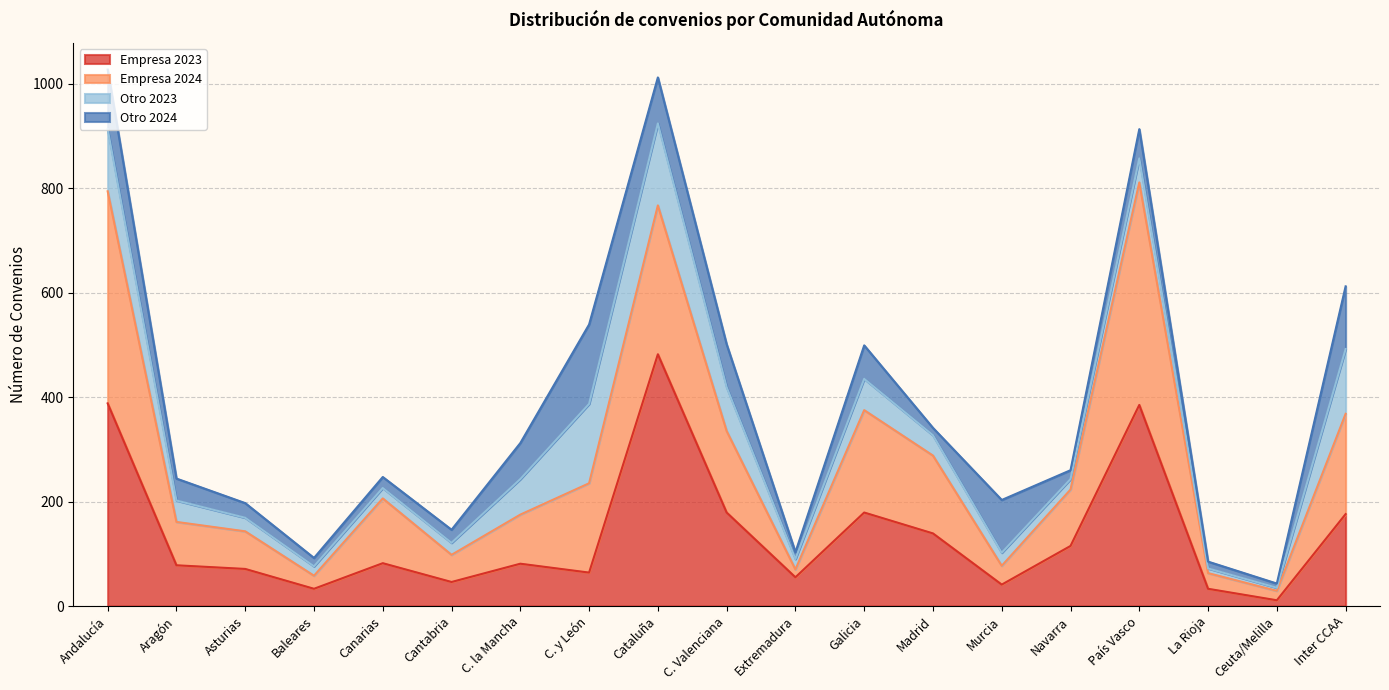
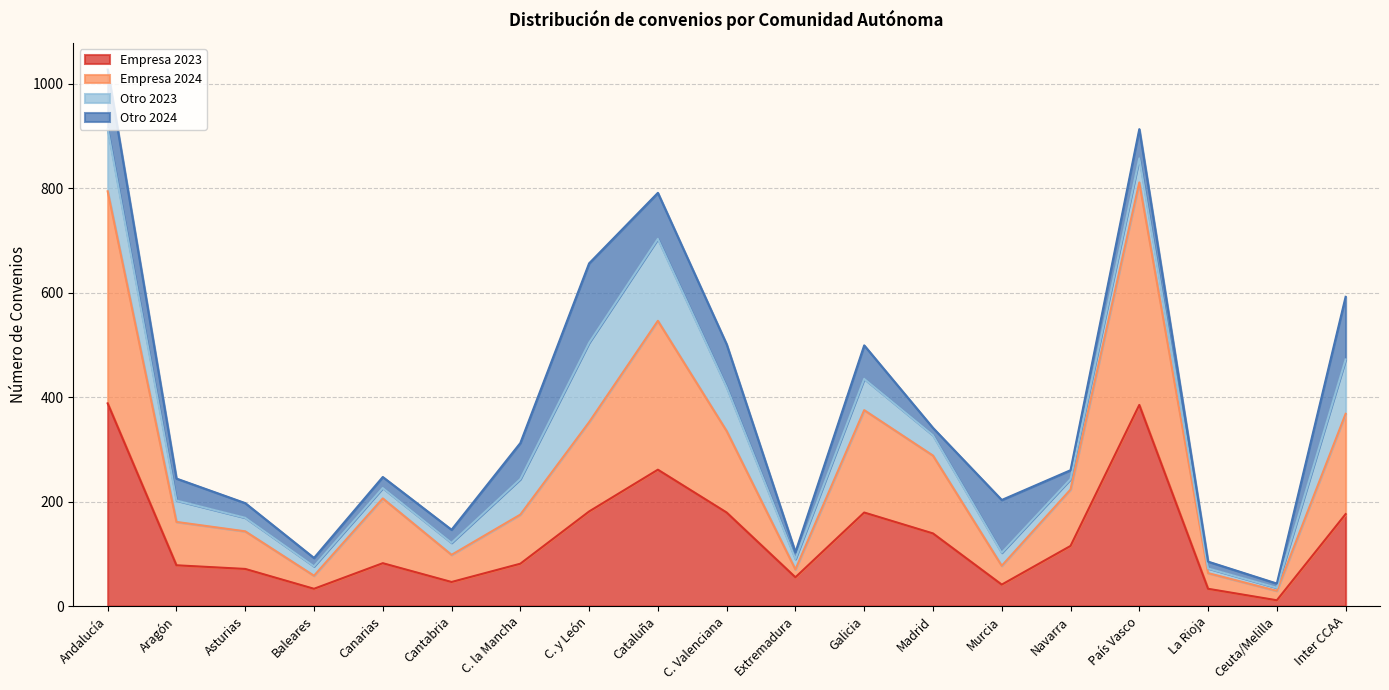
Empresa 2023, C. y León: 60 -> 180
Empresa 2023, Cataluña: 480 -> 260
Otro 2023, Inter CCAA: 120 -> 100
